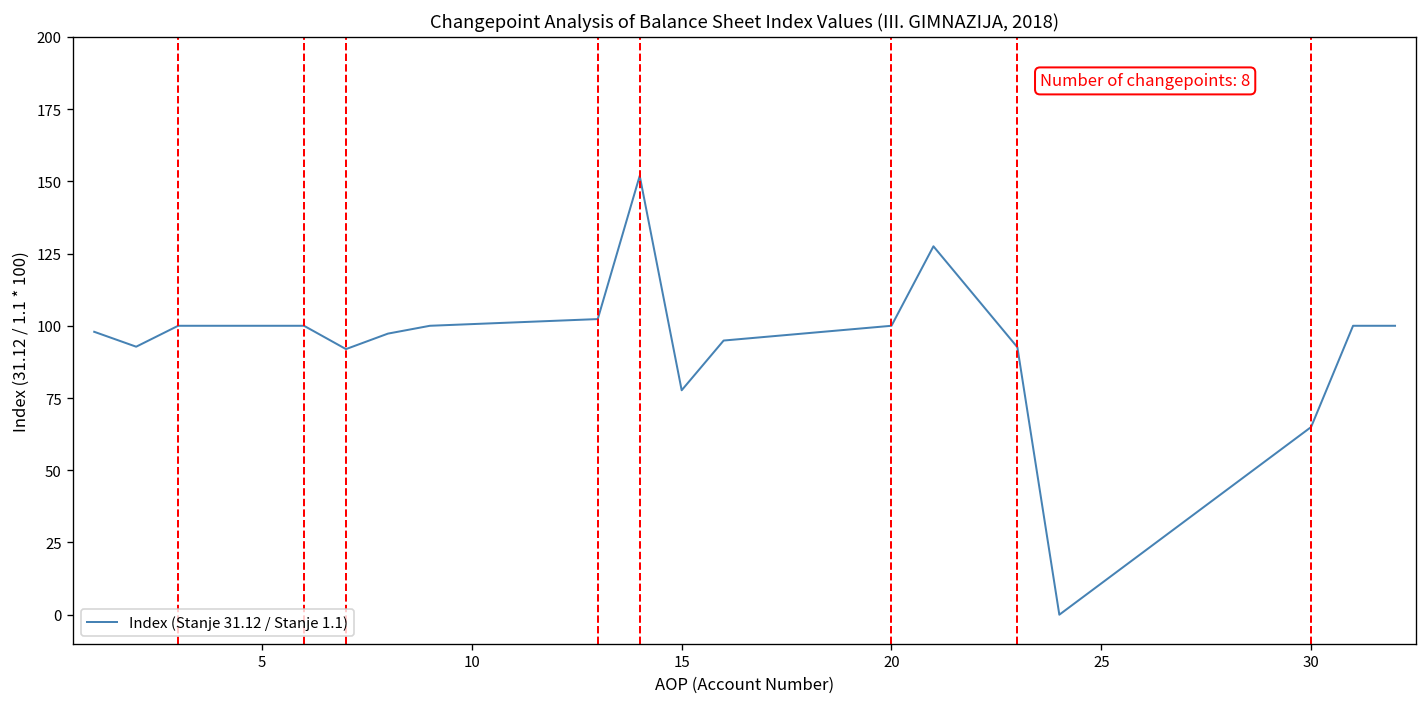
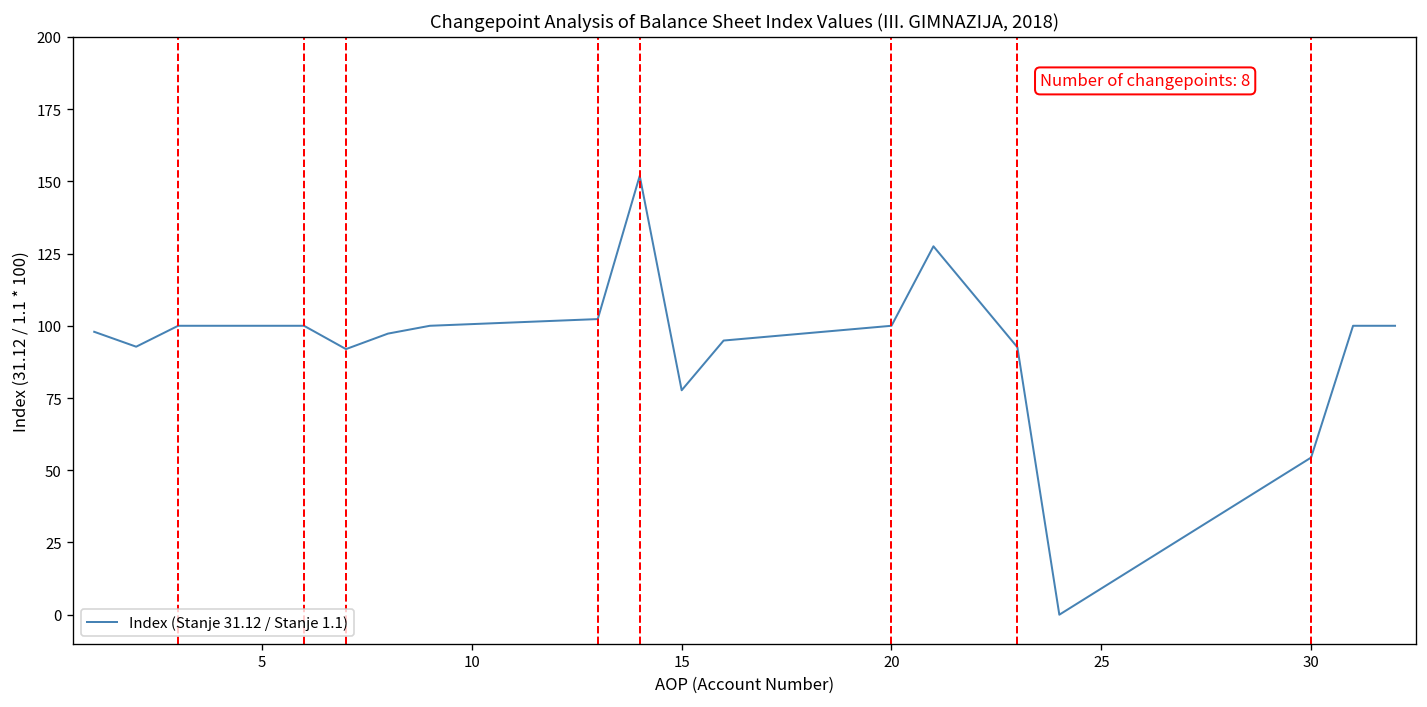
30: 65 -> 54
